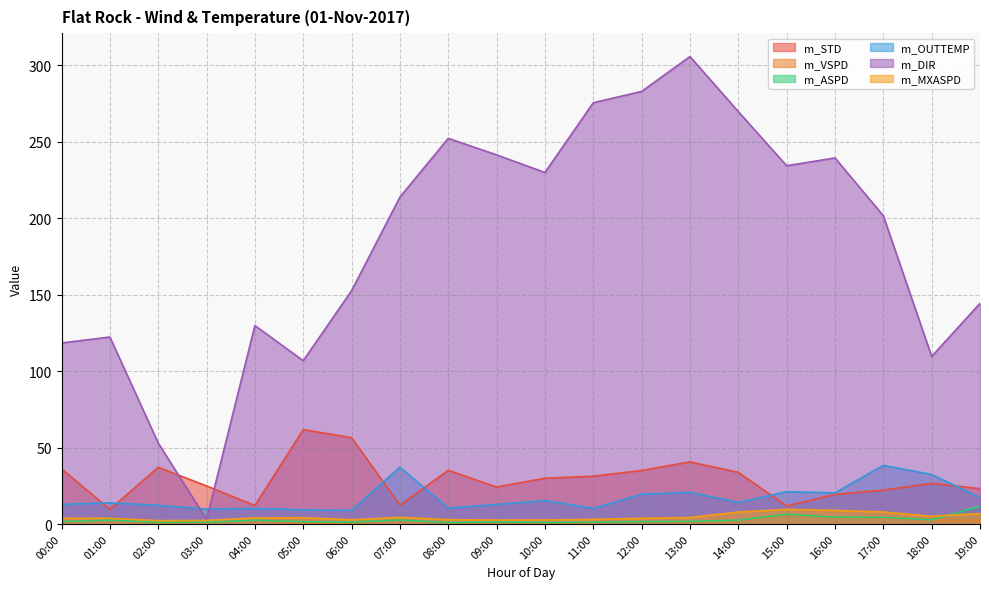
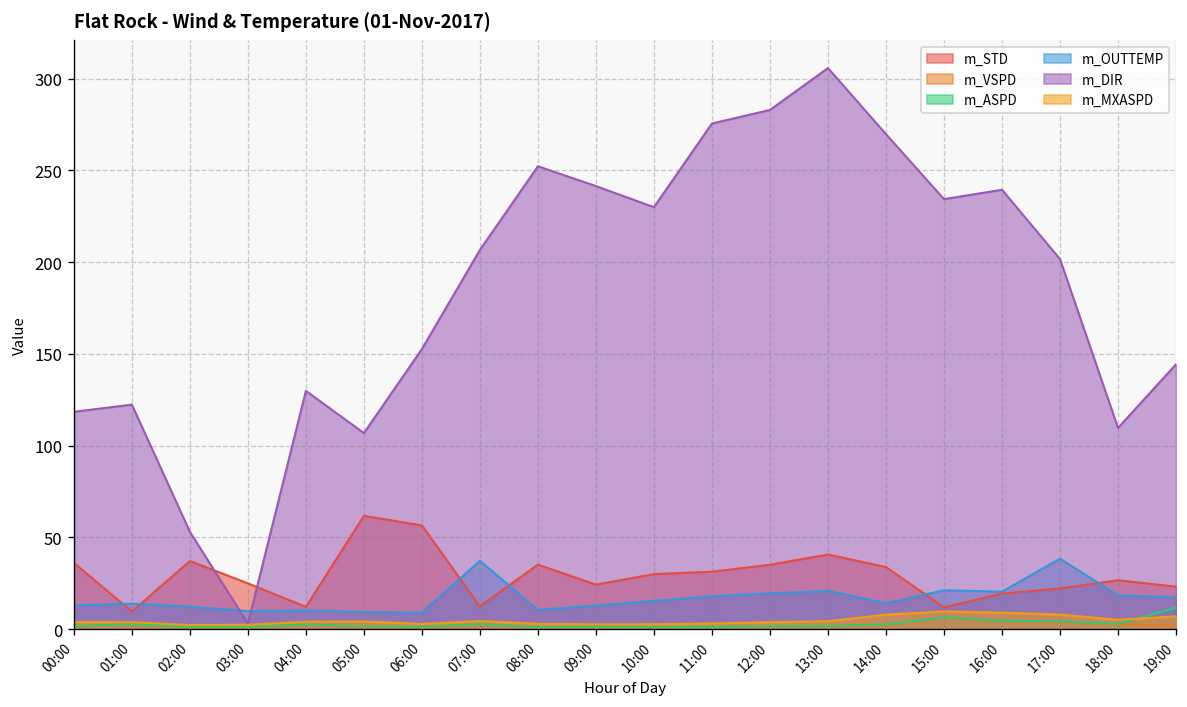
m_DIR, 07:00: 214 -> 207
m_OUTTEMP, 11:00: 10 -> 18
m_OUTTEMP, 18:00: 32 -> 18
